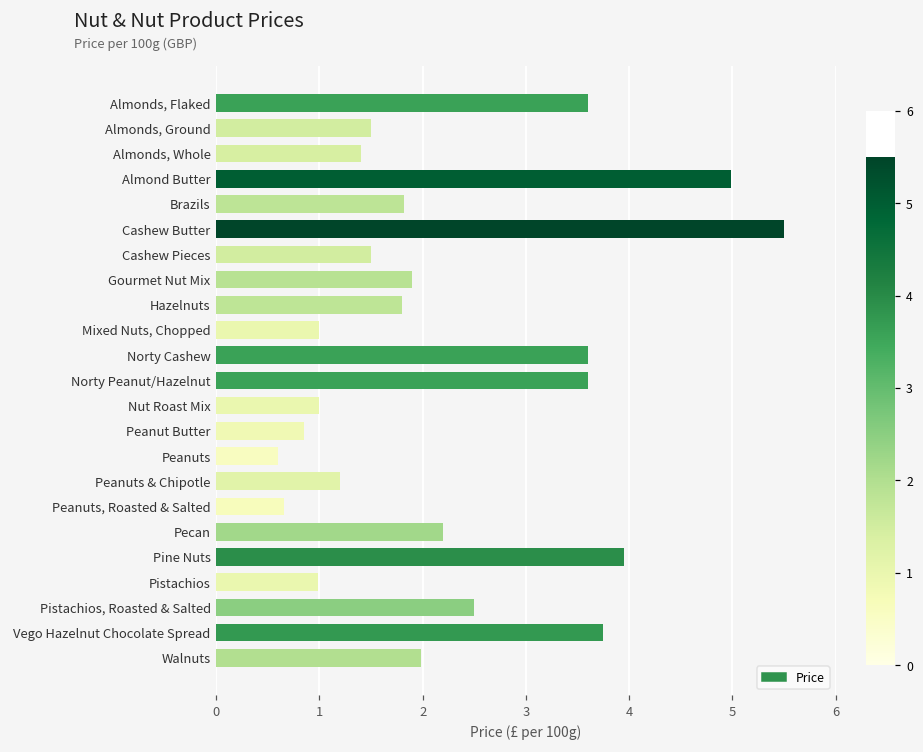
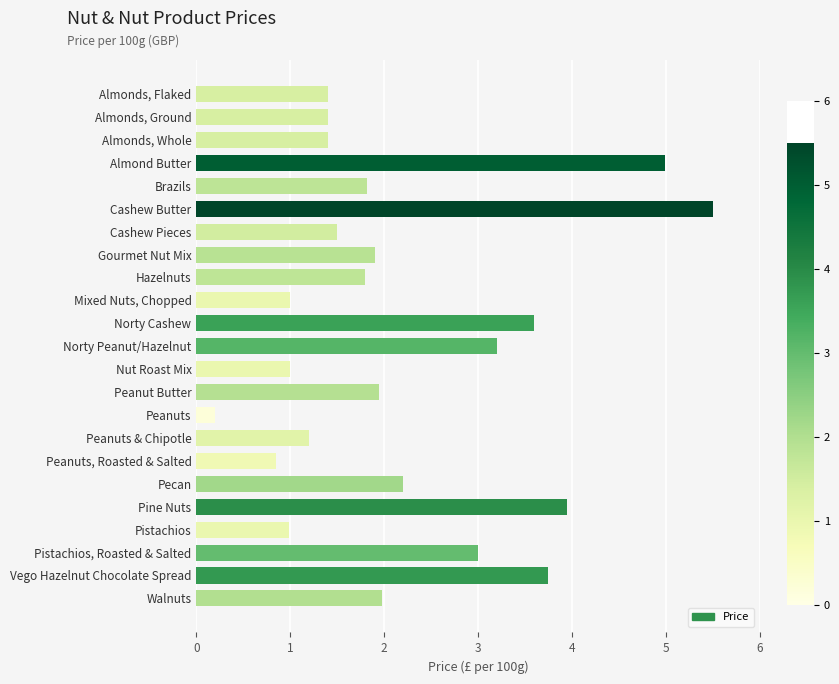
Almonds, Flaked: 3.6 -> 1.4
Almonds, Ground: 1.5 -> 1.4
Norty Peanut/Hazelnut: 3.6 -> 3.2
Peanut Butter: 0.9 -> 2.0
Peanuts: 0.6 -> 0.2
Peanuts, Roasted & Salted: 0.7 -> 0.9
Pistachios, Roasted & Salted: 2.5 -> 3.0
